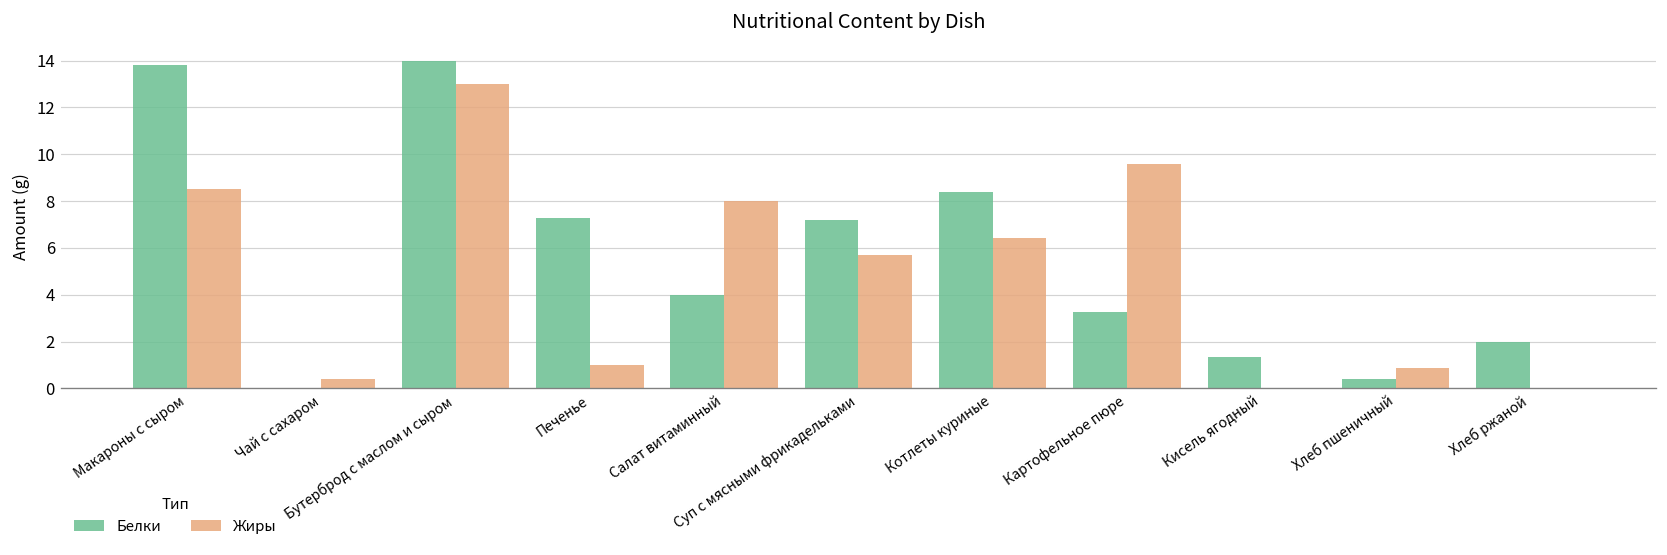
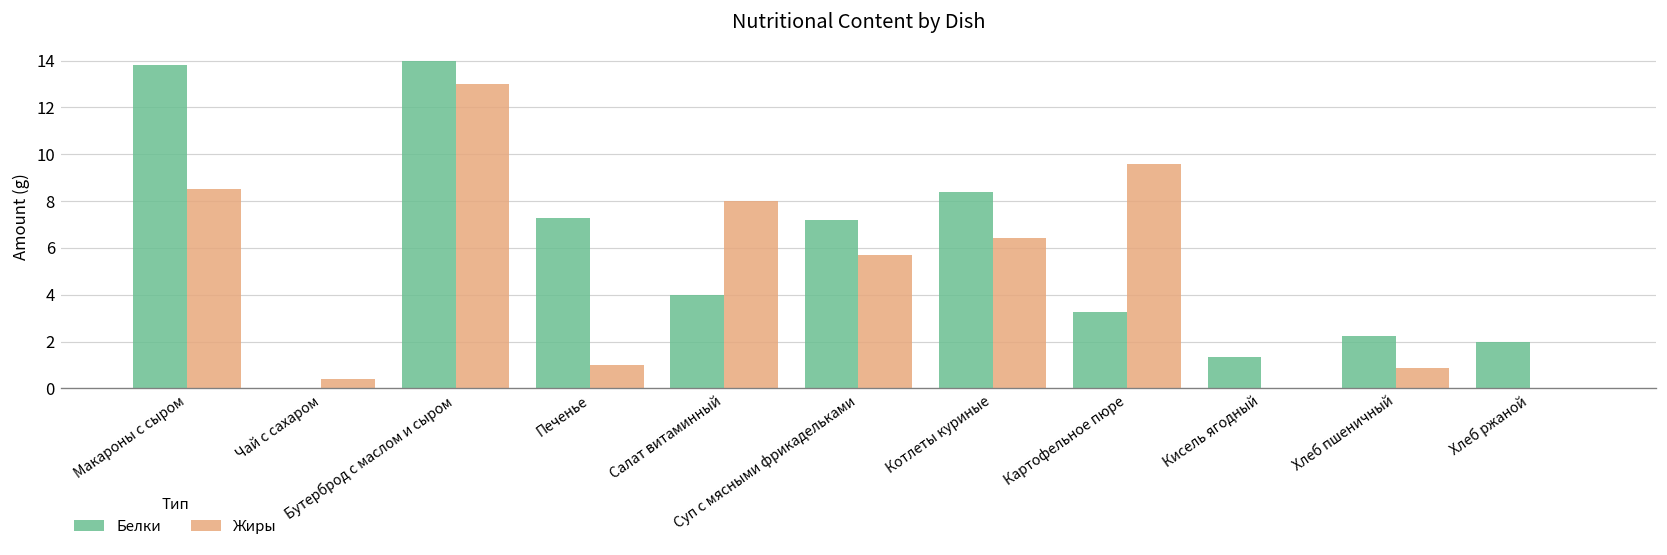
Белки, Хлеб пшеничный: 0.4 -> 2.3
